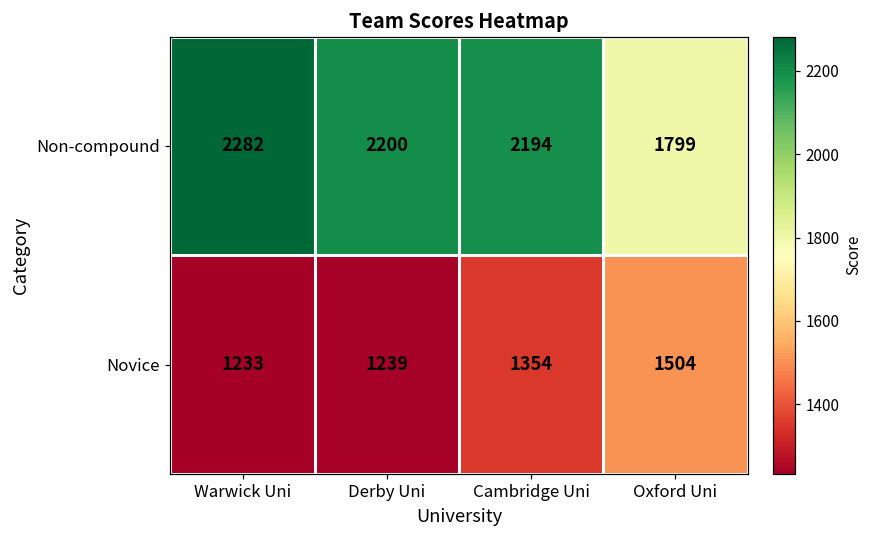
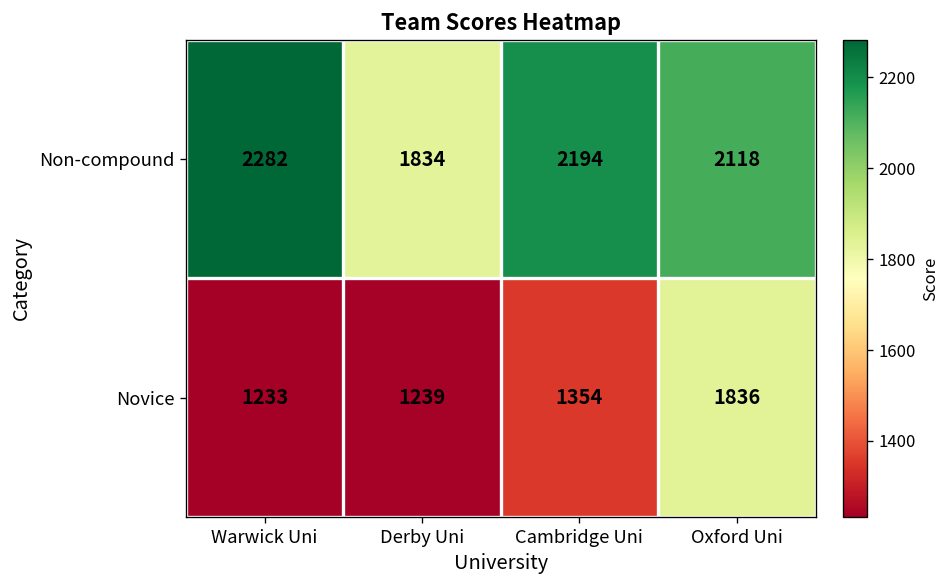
Non-compound, Derby Uni: 2200 -> 1834
Non-compound, Oxford Uni: 1799 -> 2118
Novice, Oxford Uni: 1504 -> 1836
